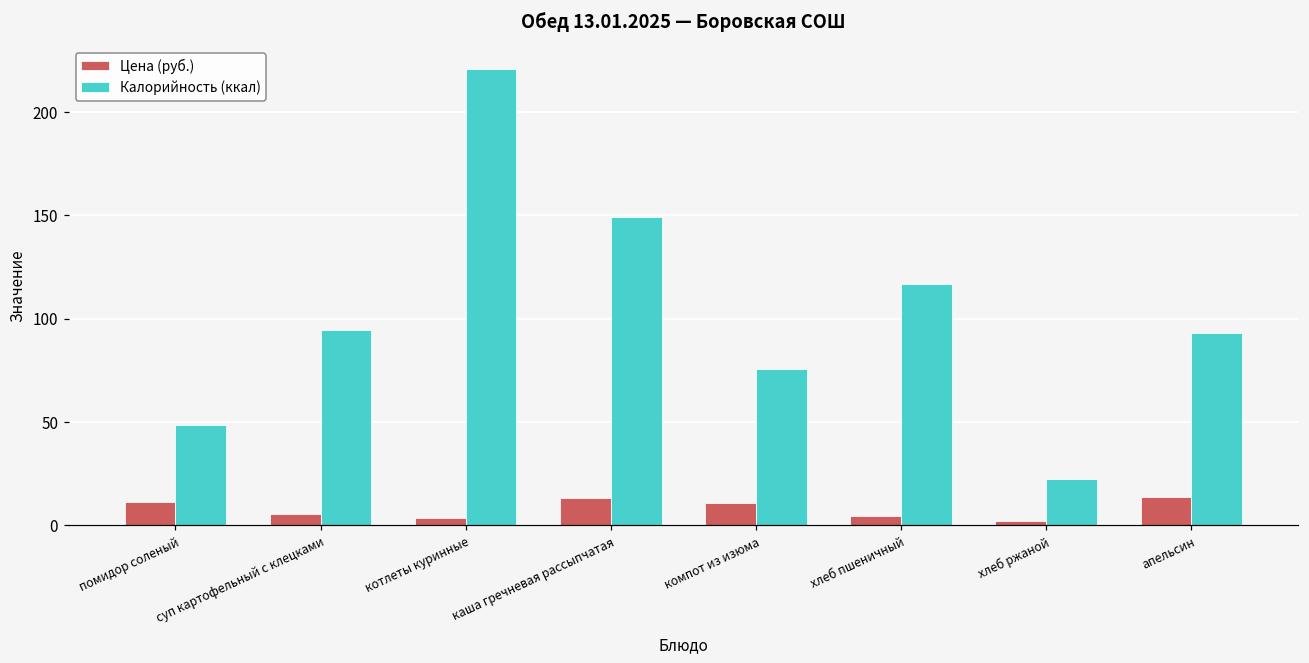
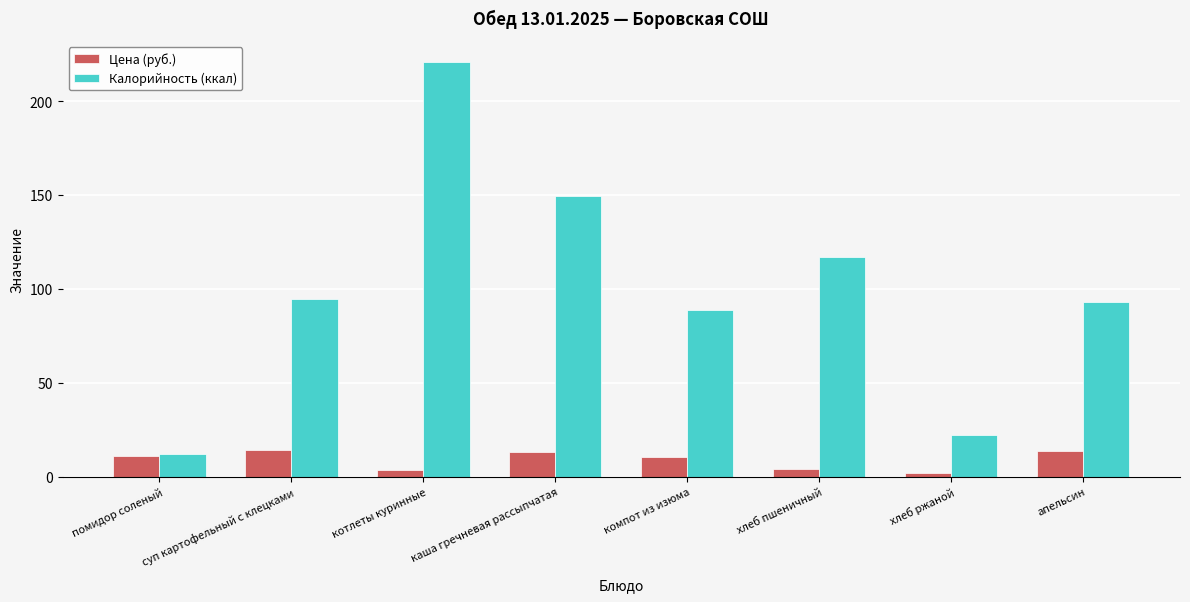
Калорийность (ккал), помидор соленый: 49 -> 12
Цена (руб.), суп картофельный с клецками: 6 -> 14
Калорийность (ккал), компот из изюма: 76 -> 89
